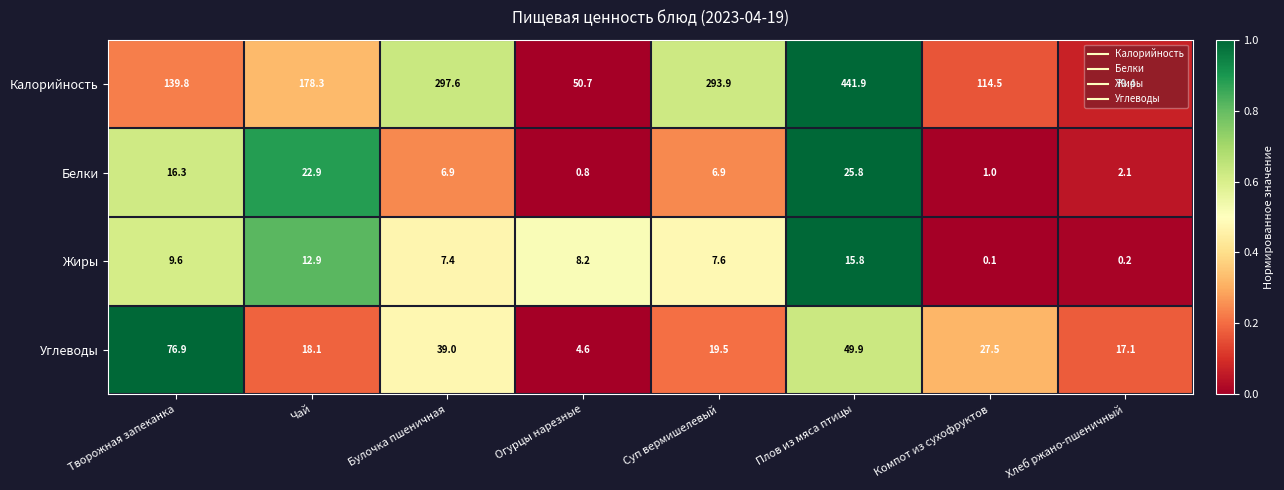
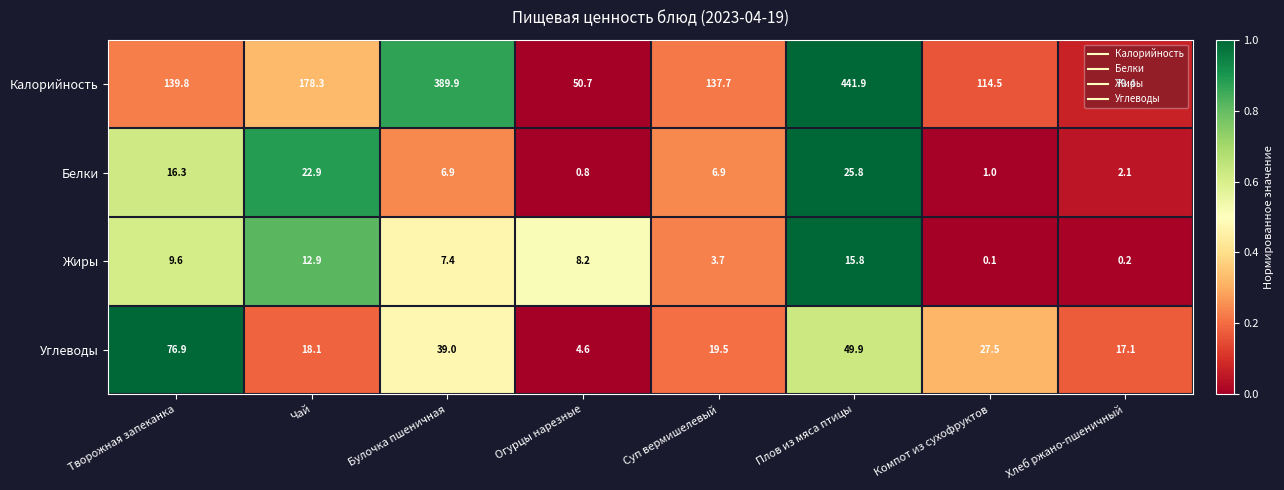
Калорийность, Булочка пшеничная: 297.6 -> 389.9
Калорийность, Суп вермишелевый: 293.9 -> 137.7
Жиры, Суп вермишелевый: 7.6 -> 3.7
